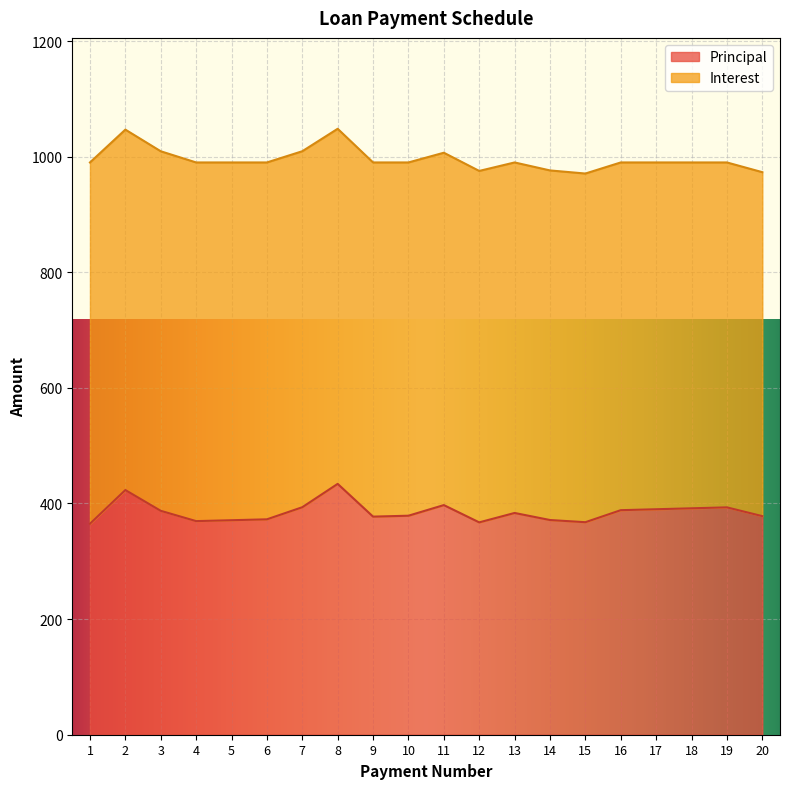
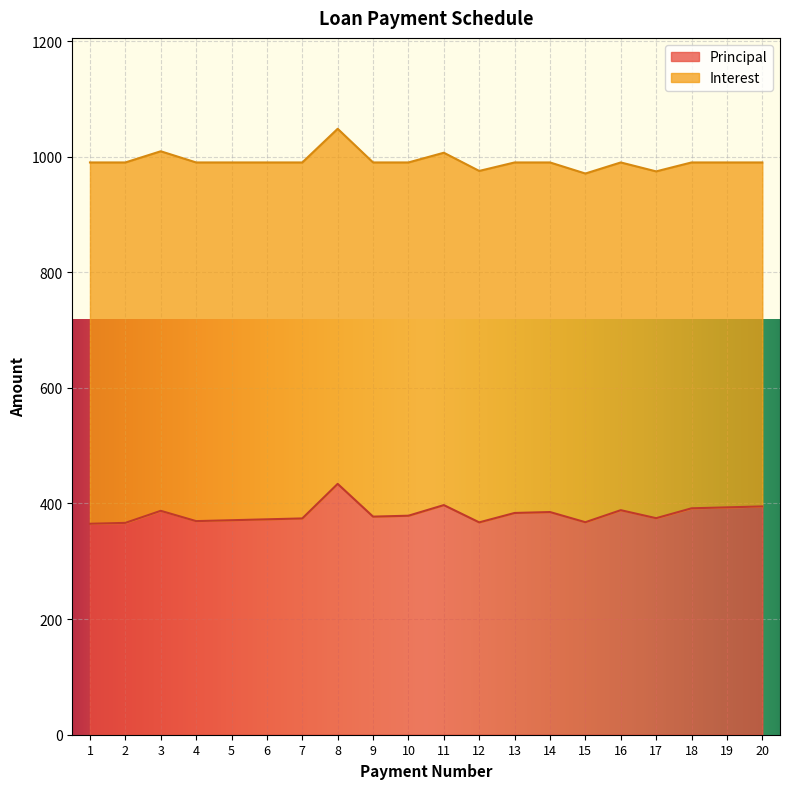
Principal, 2: 420 -> 370
Principal, 7: 390 -> 370
Principal, 14: 370 -> 390
Principal, 17: 390 -> 370
Principal, 20: 380 -> 390
